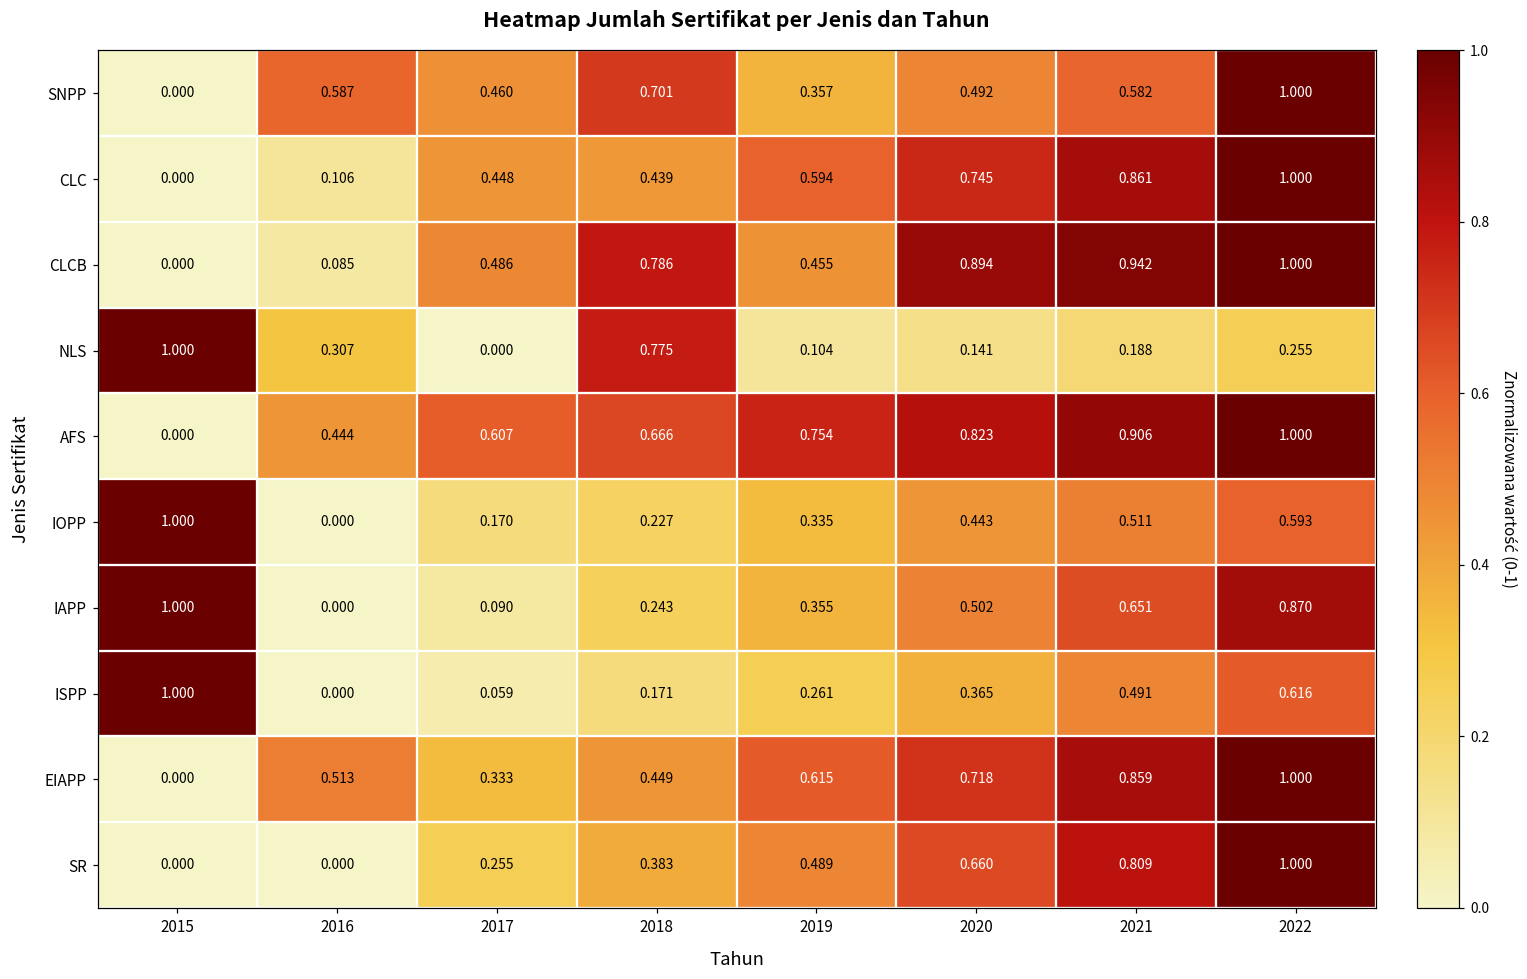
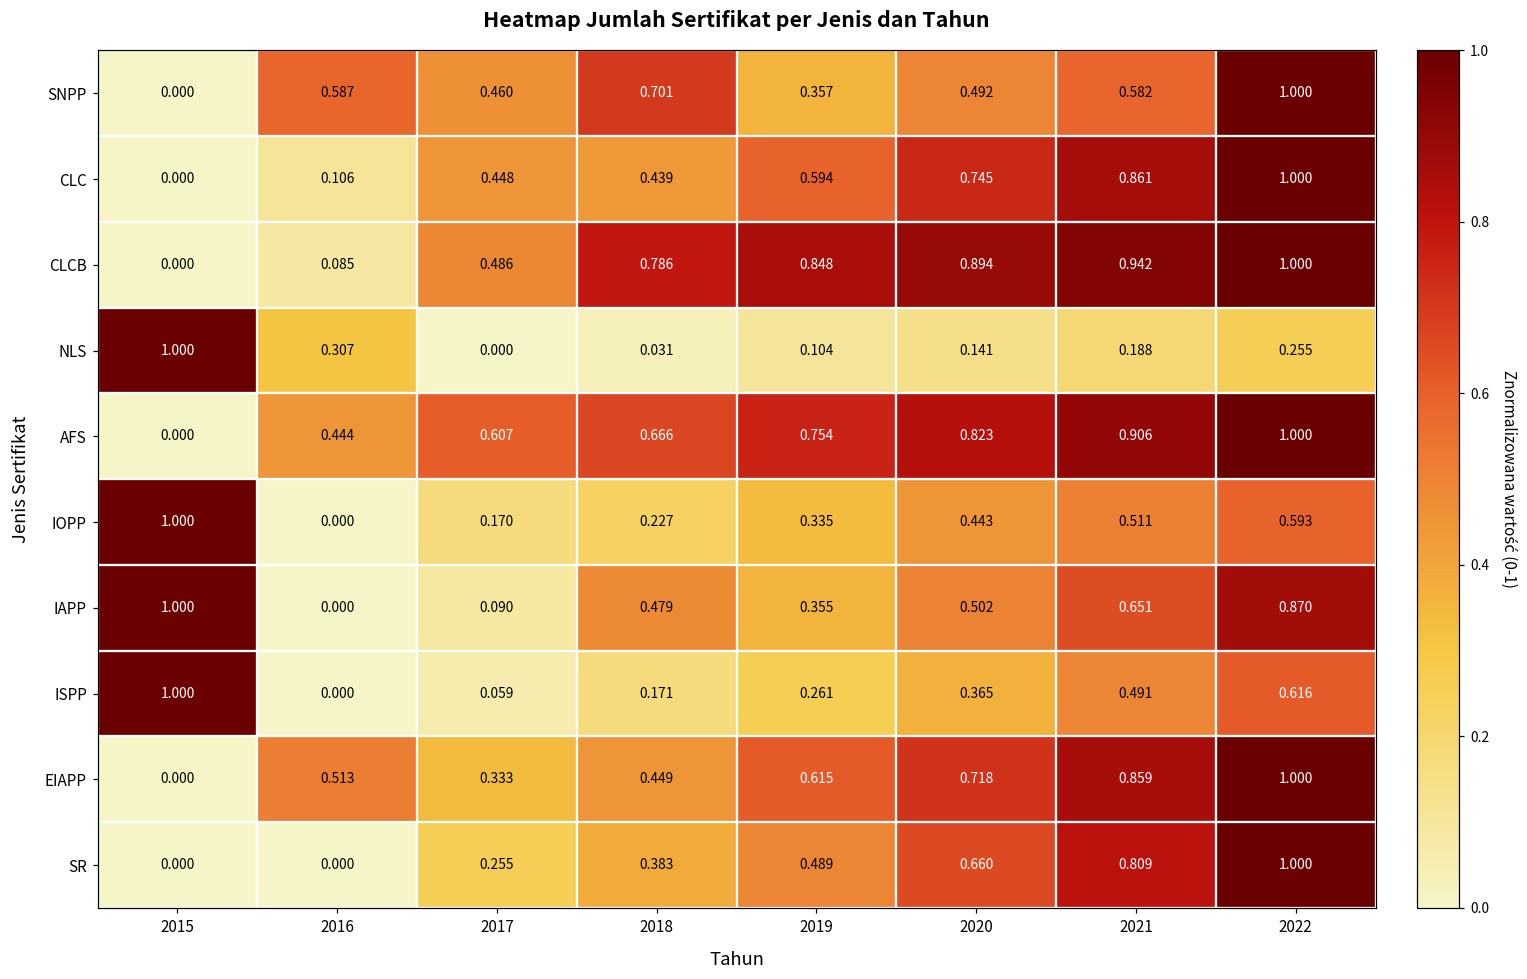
CLCB, 2019: 0.455 -> 0.848
NLS, 2018: 0.775 -> 0.031
IAPP, 2018: 0.243 -> 0.479
